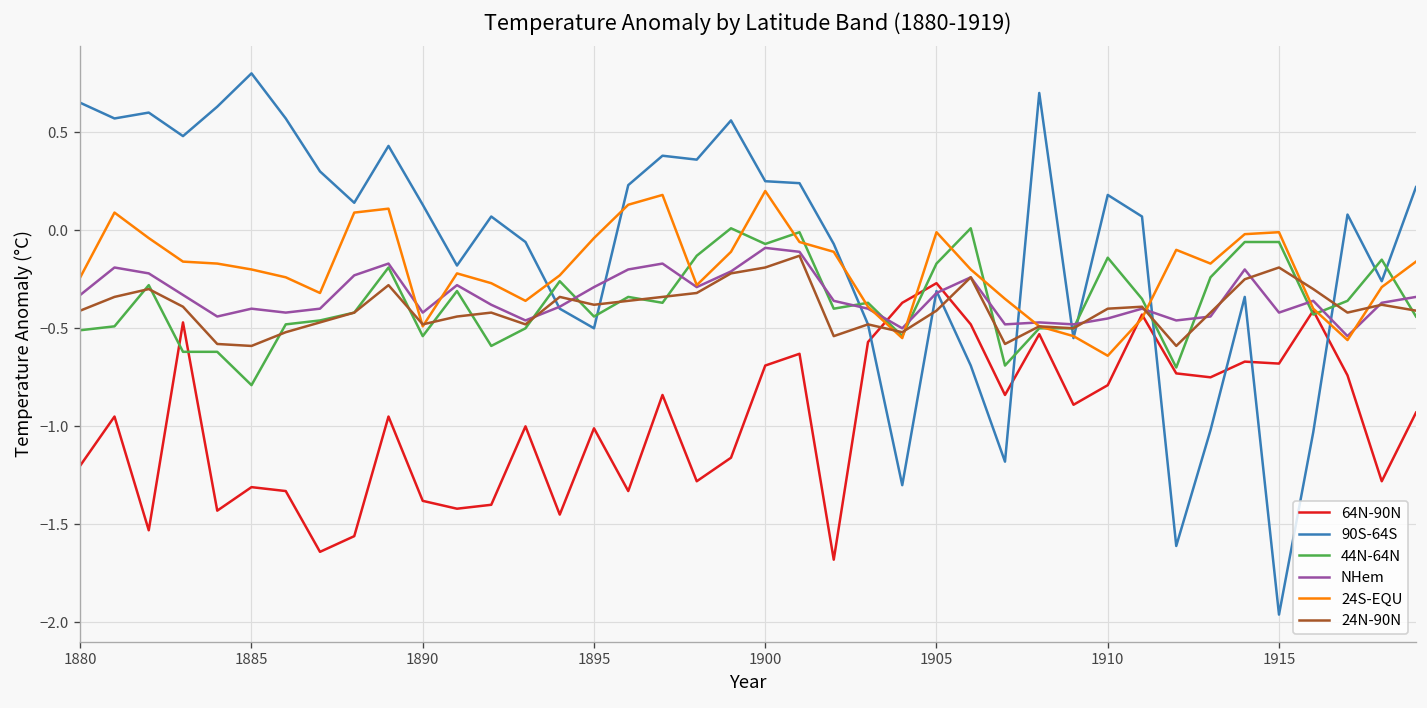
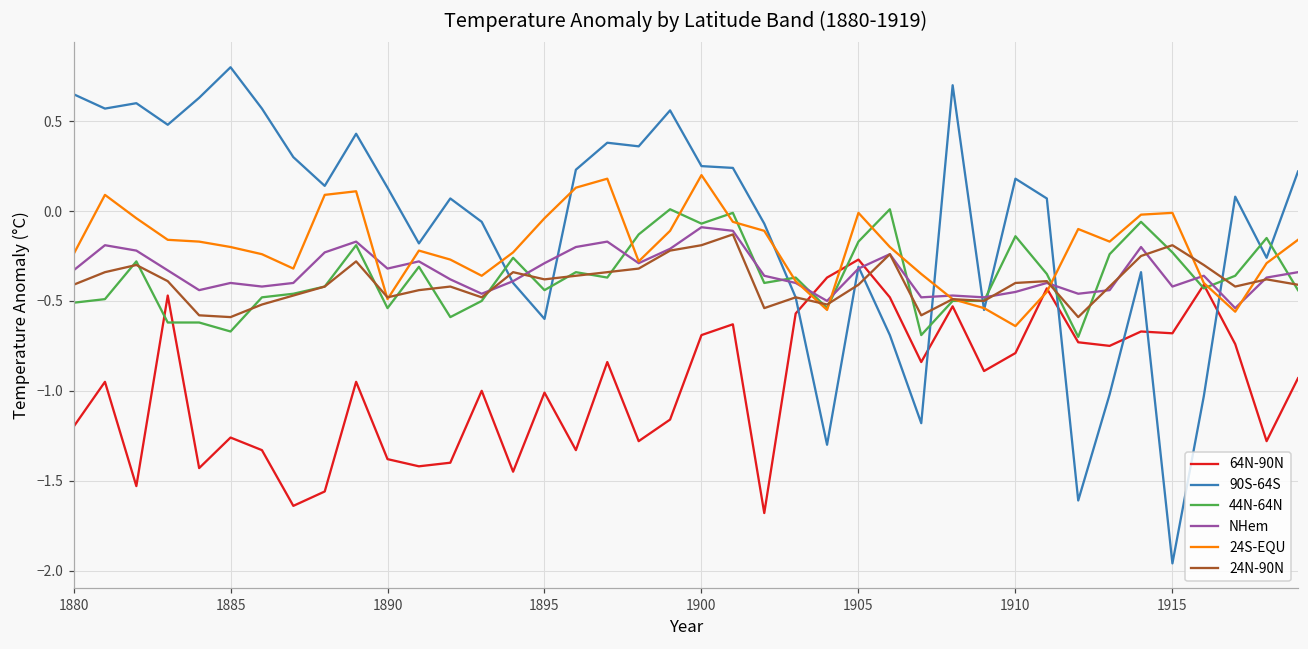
64N-90N, 1885: -1.31 -> -1.26
44N-64N, 1885: -0.79 -> -0.67
NHem, 1890: -0.42 -> -0.32
90S-64S, 1895: -0.5 -> -0.6
44N-64N, 1915: -0.06 -> -0.23
